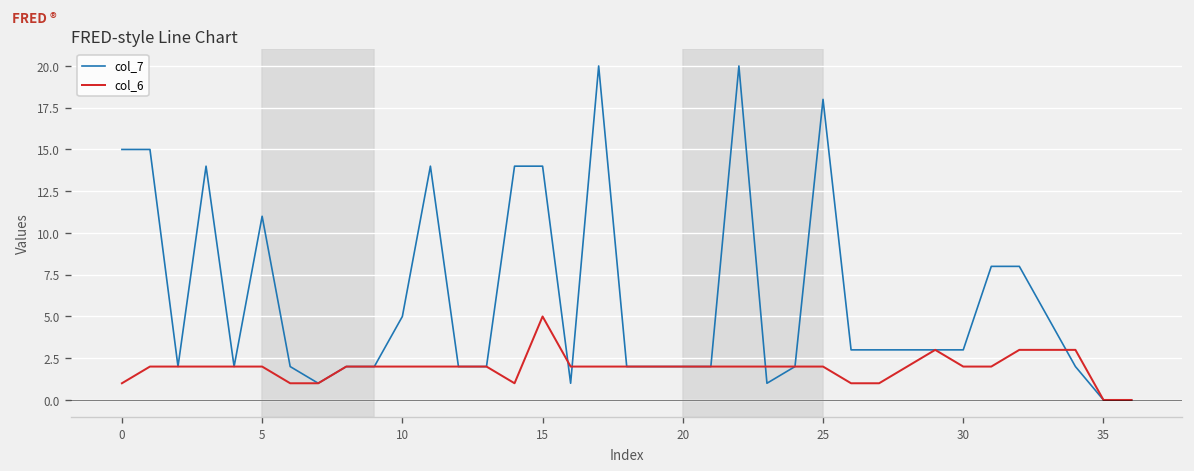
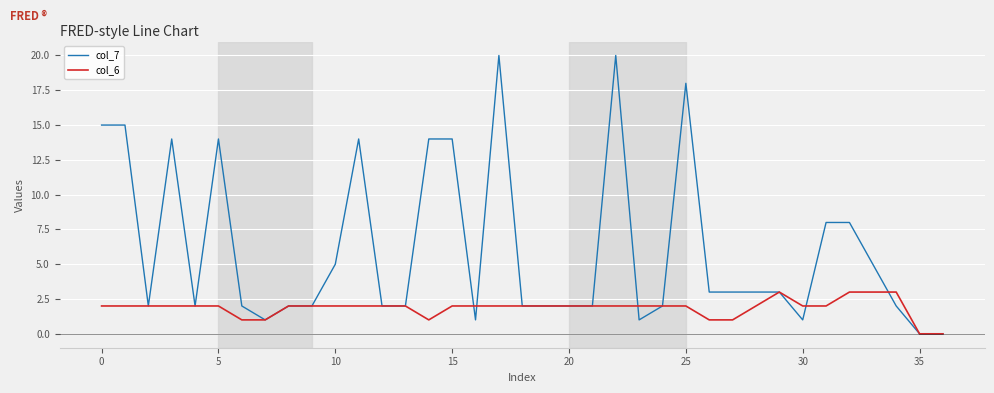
col_6, 0: 1 -> 2
col_7, 5: 11 -> 14
col_6, 15: 5 -> 2
col_7, 30: 3 -> 1
